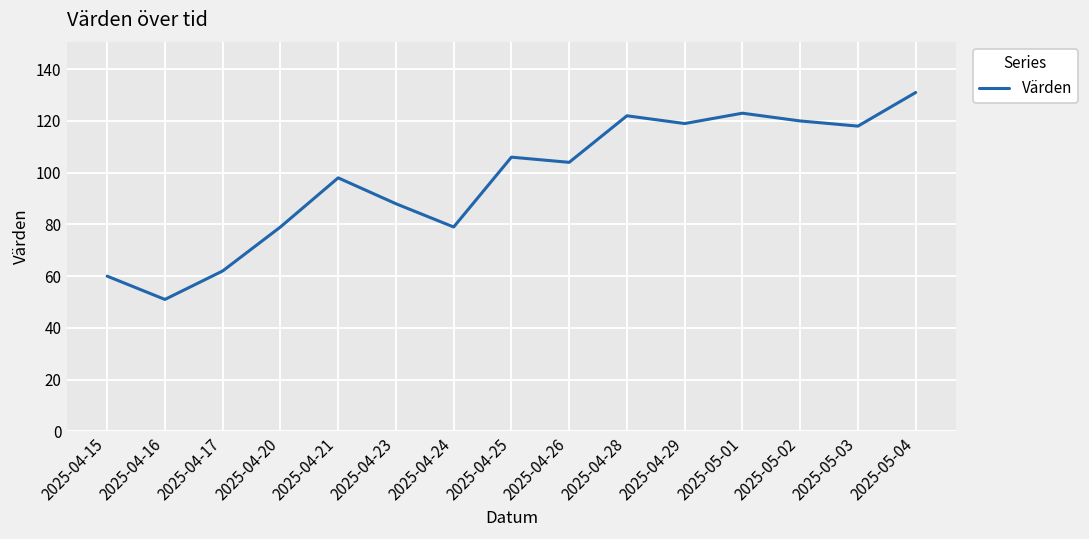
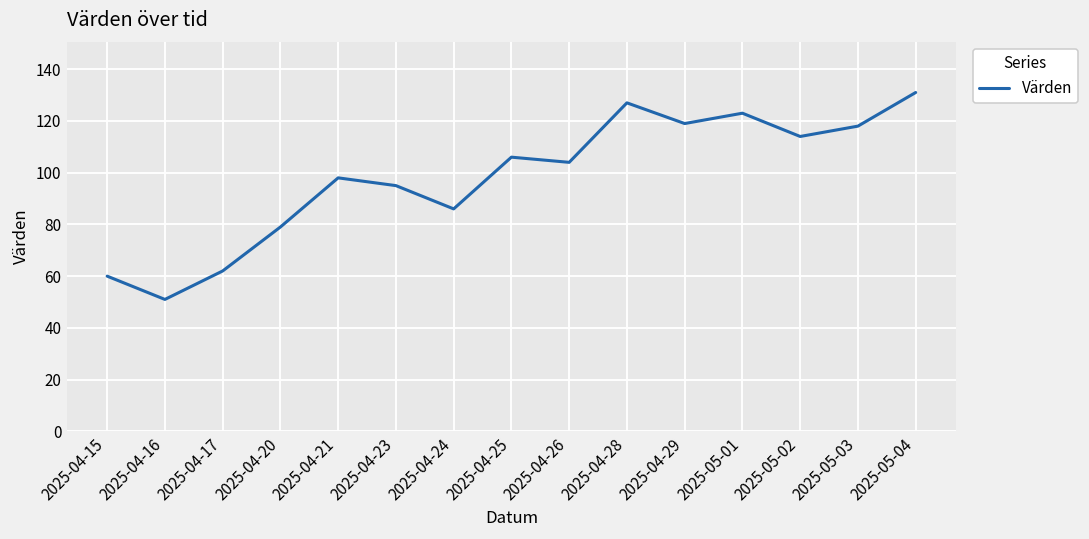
2025-04-23: 88 -> 95
2025-04-24: 79 -> 86
2025-04-28: 122 -> 127
2025-05-02: 120 -> 114
